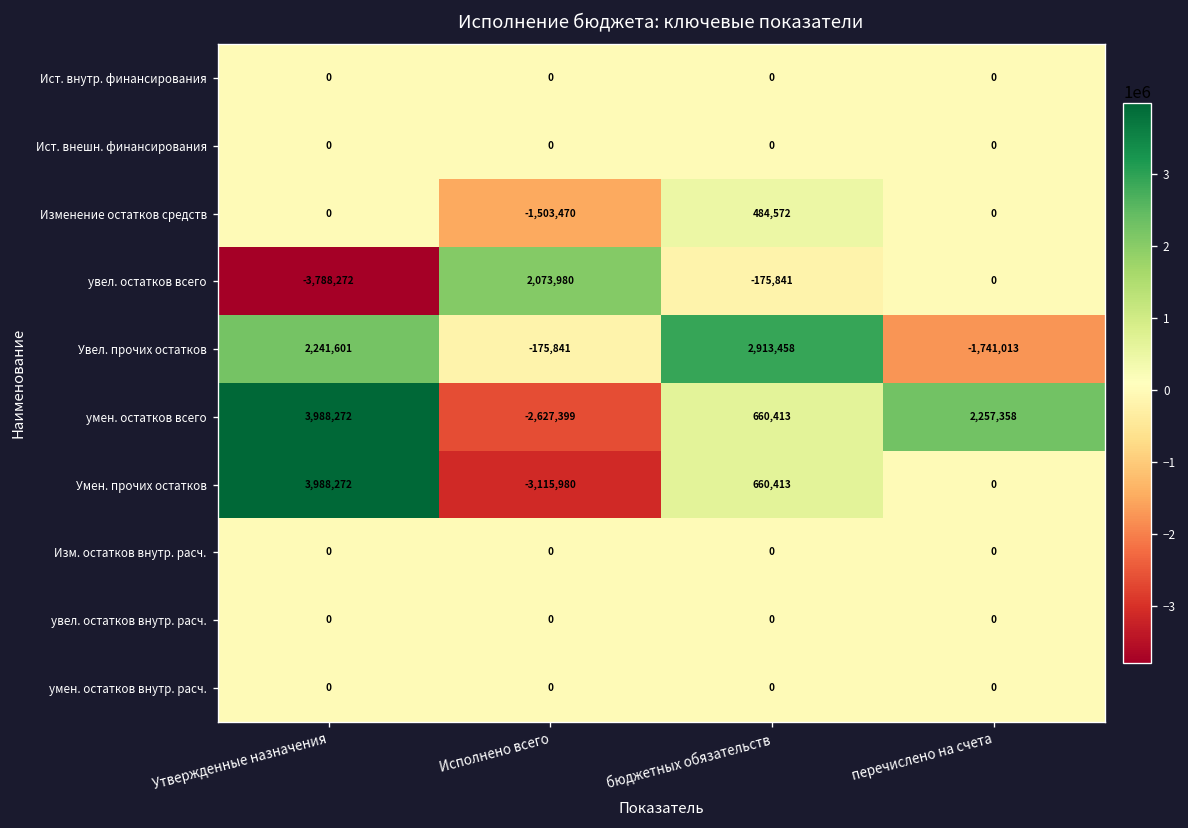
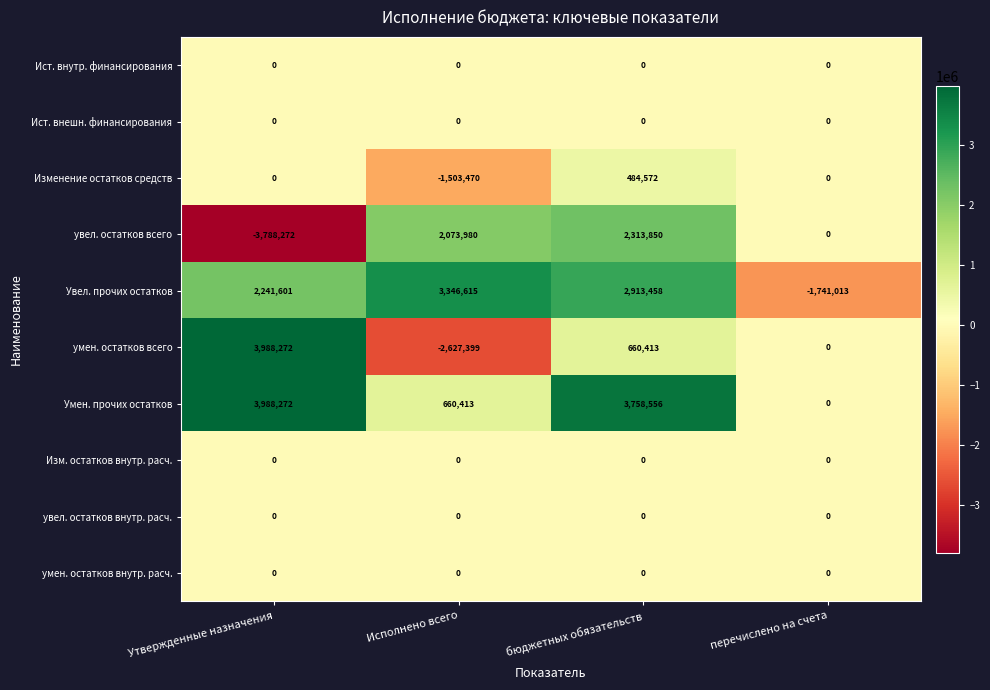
увел. остатков всего, бюджетных обязательств: -175,841 -> 2,313,850
Увел. прочих остатков, Исполнено всего: -175,841 -> 3,346,615
умен. остатков всего, перечислено на счета: 2,257,358 -> 0
Умен. прочих остатков, Исполнено всего: -3,115,980 -> 660,413
Умен. прочих остатков, бюджетных обязательств: 660,413 -> 3,758,556
